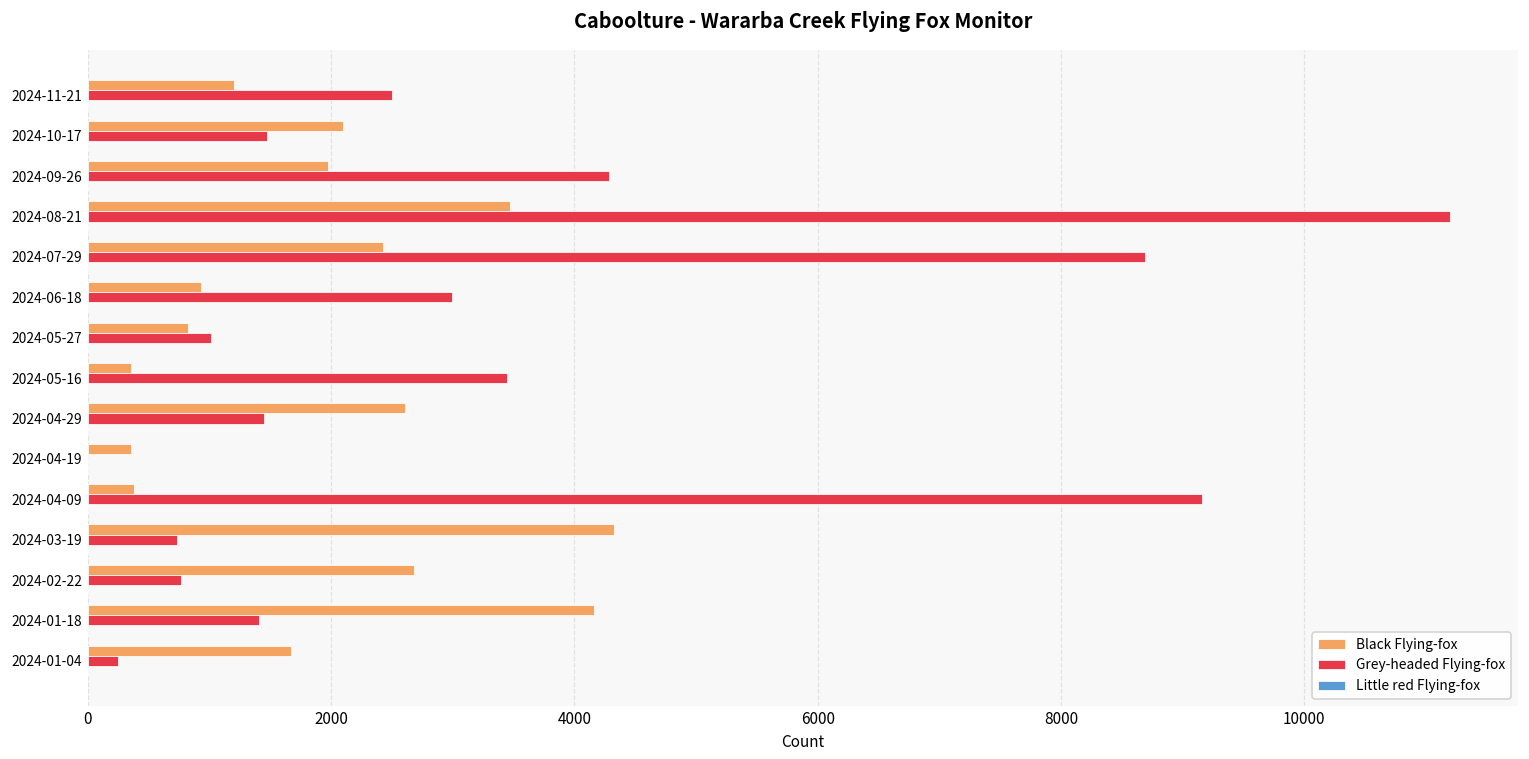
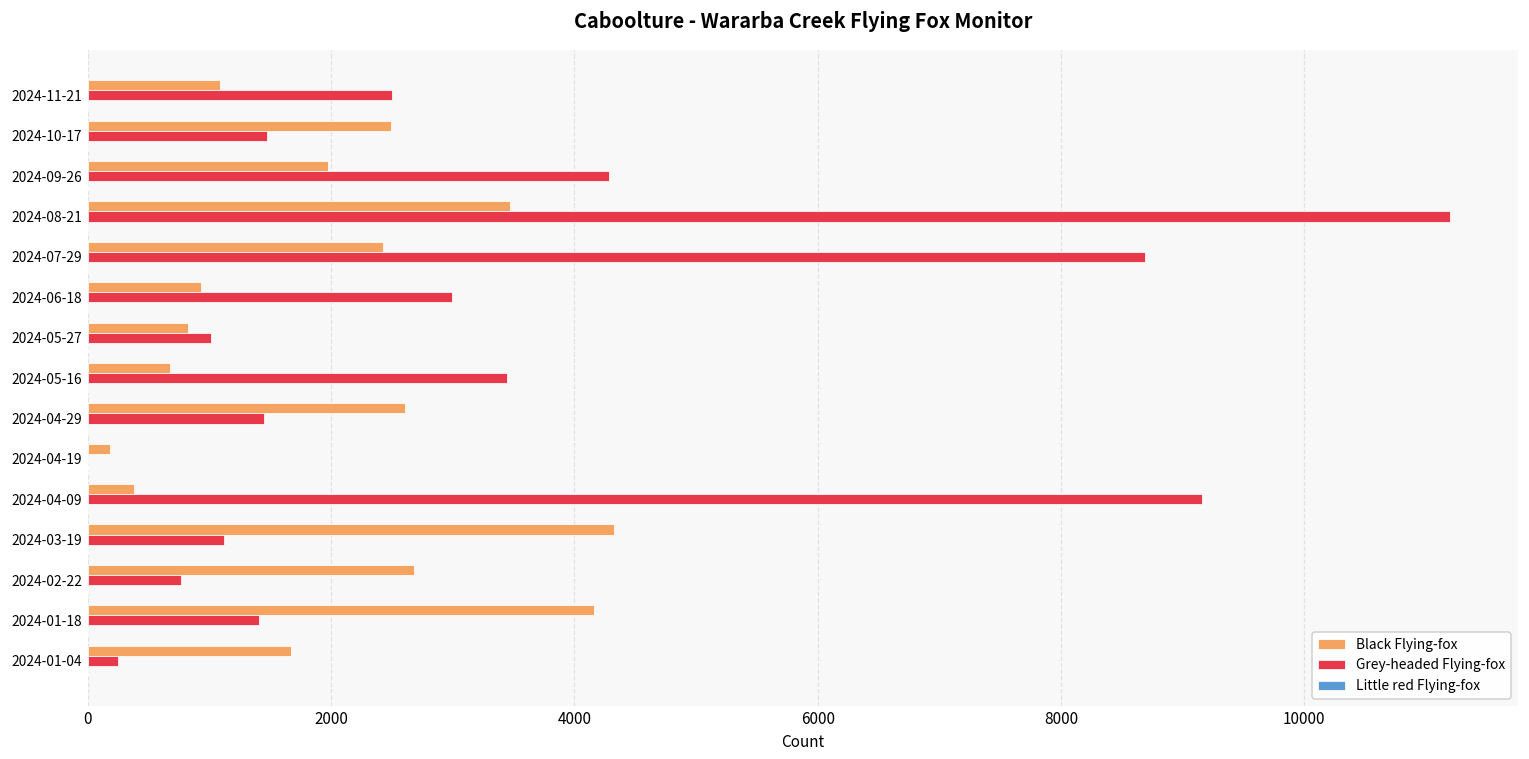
Black Flying-fox, 2024-11-21: 1200 -> 1090
Black Flying-fox, 2024-10-17: 2100 -> 2490
Black Flying-fox, 2024-05-16: 360 -> 680
Black Flying-fox, 2024-04-19: 360 -> 180
Grey-headed Flying-fox, 2024-03-19: 740 -> 1120
